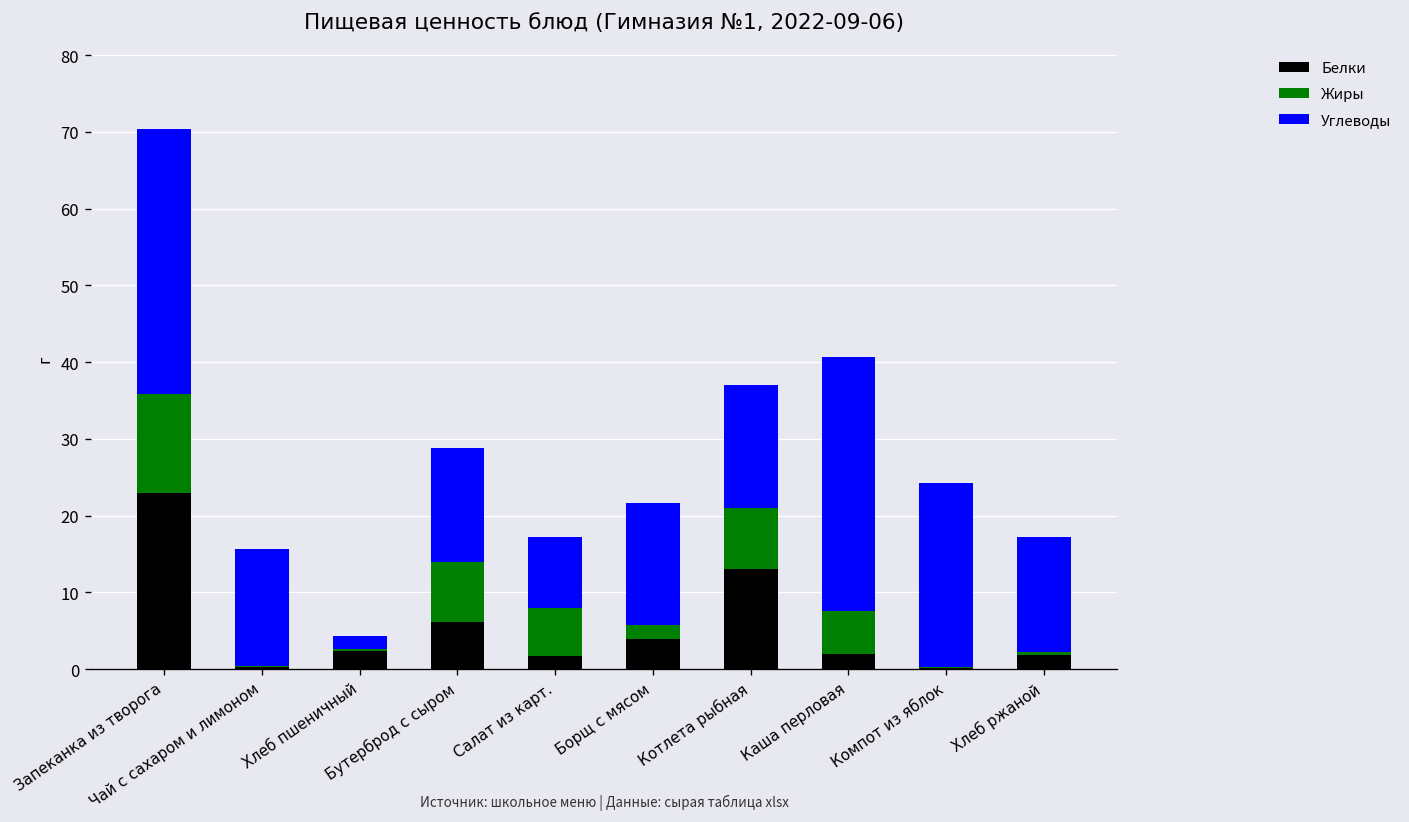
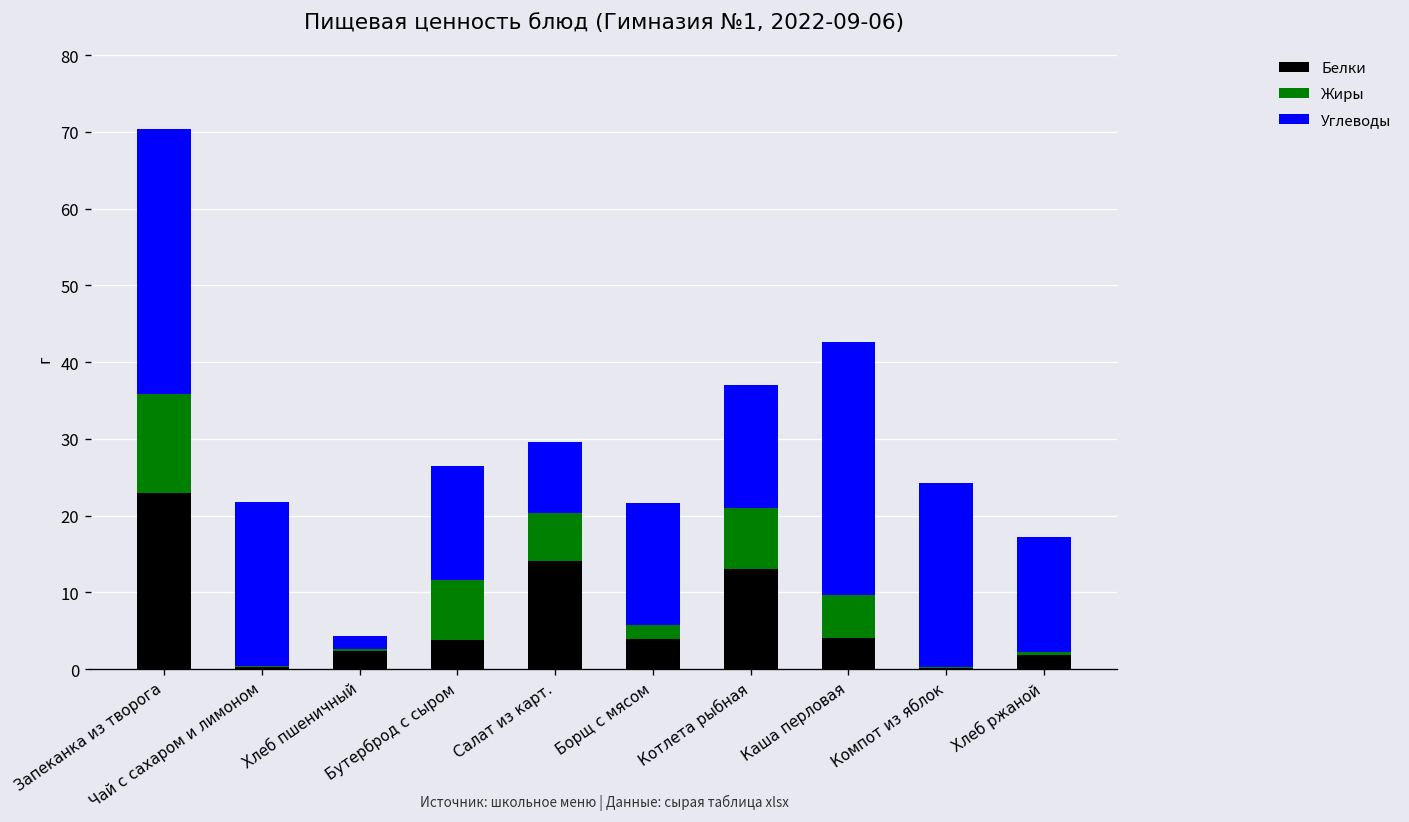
Углеводы, Чай с сахаром и лимоном: 15 -> 21
Белки, Бутерброд с сыром: 6 -> 4
Белки, Салат из карт.: 2 -> 14
Белки, Каша перловая: 2 -> 4
